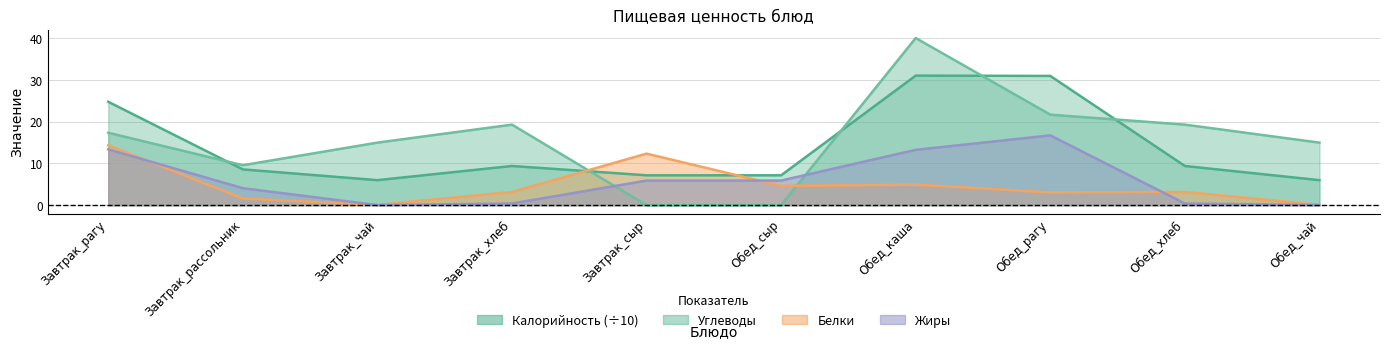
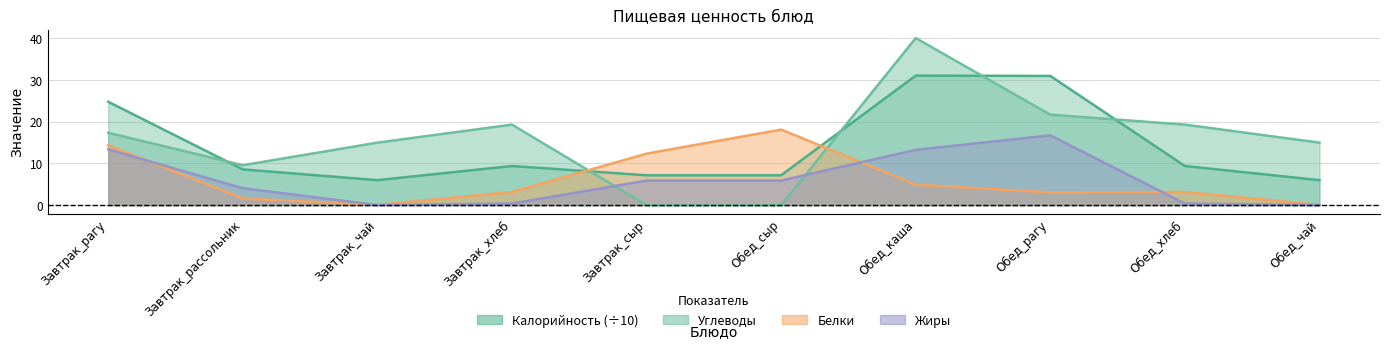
Белки, Обед_сыр: 5 -> 18
